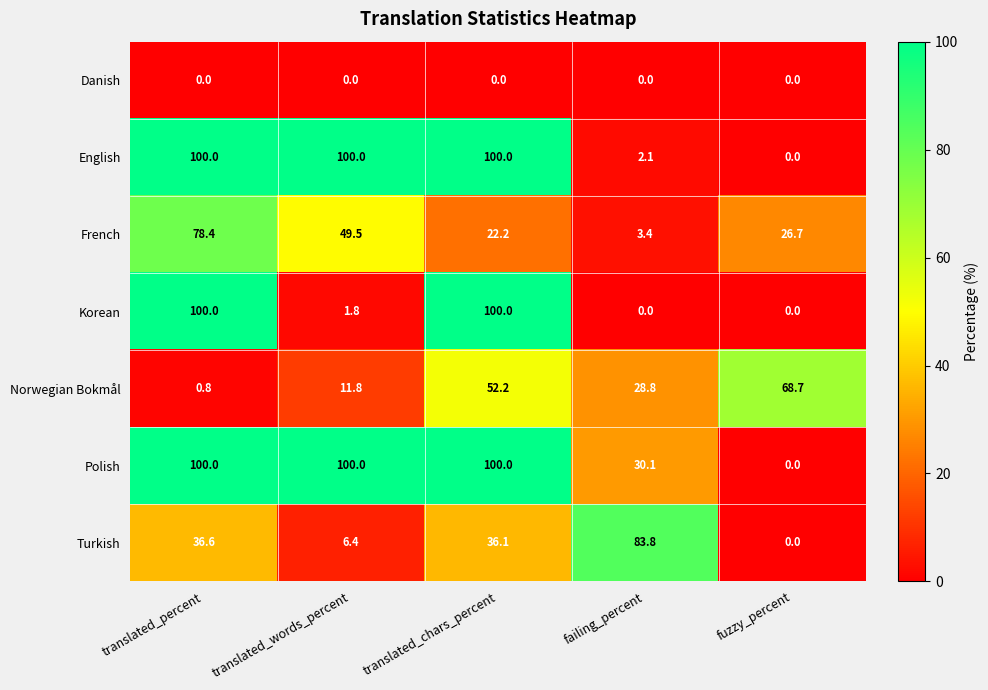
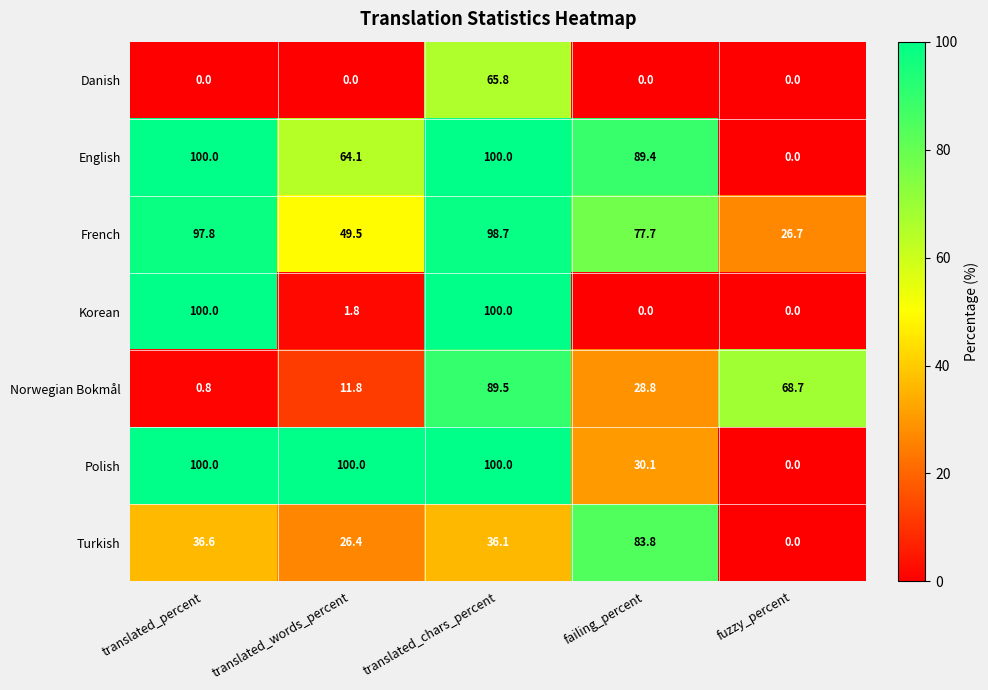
Danish, translated_chars_percent: 0.0 -> 65.8
English, translated_words_percent: 100.0 -> 64.1
English, failing_percent: 2.1 -> 89.4
French, translated_percent: 78.4 -> 97.8
French, translated_chars_percent: 22.2 -> 98.7
French, failing_percent: 3.4 -> 77.7
Norwegian Bokmål, translated_chars_percent: 52.2 -> 89.5
Turkish, translated_words_percent: 6.4 -> 26.4
